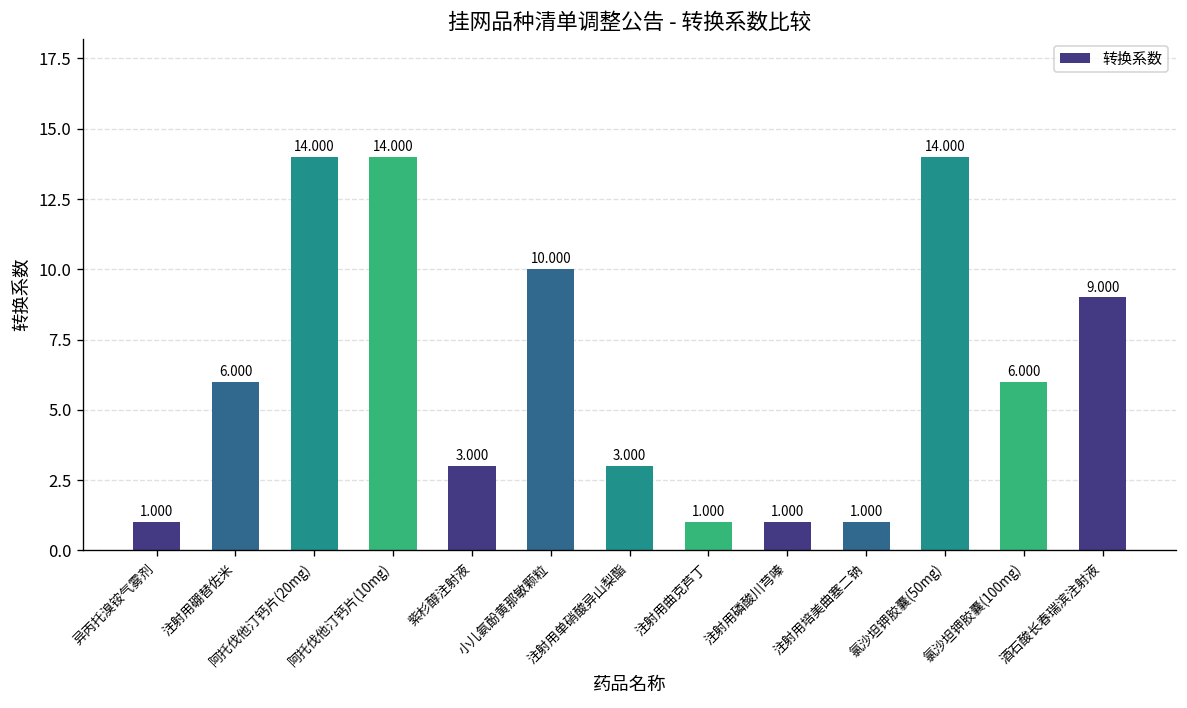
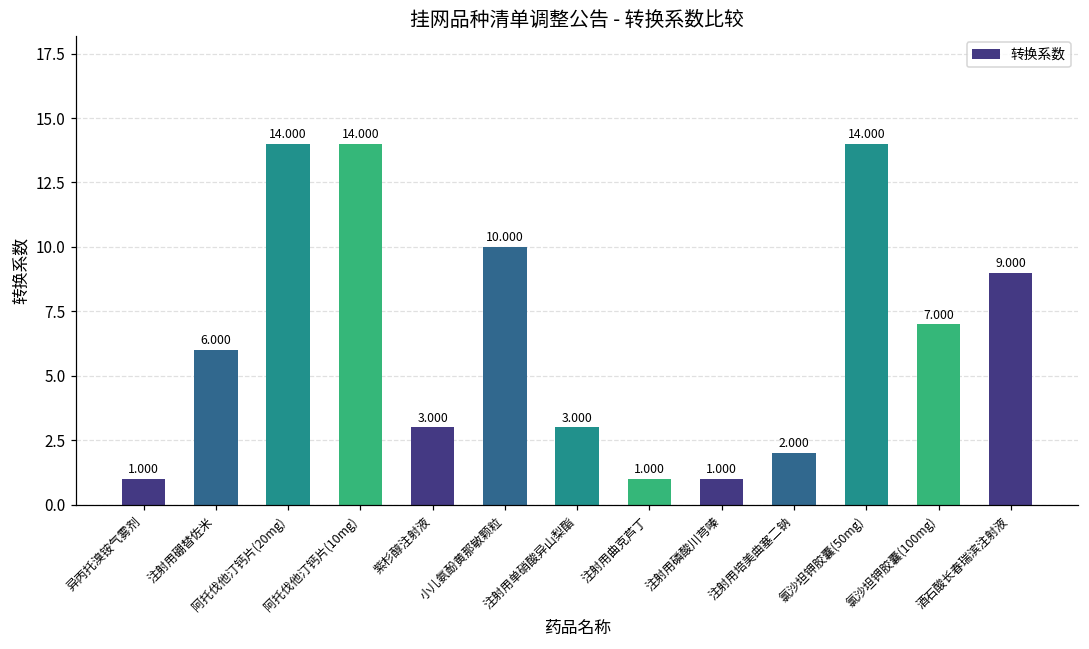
注射用培美曲塞二钠: 1.000 -> 2.000
氯沙坦钾胶囊(100mg): 6.000 -> 7.000
